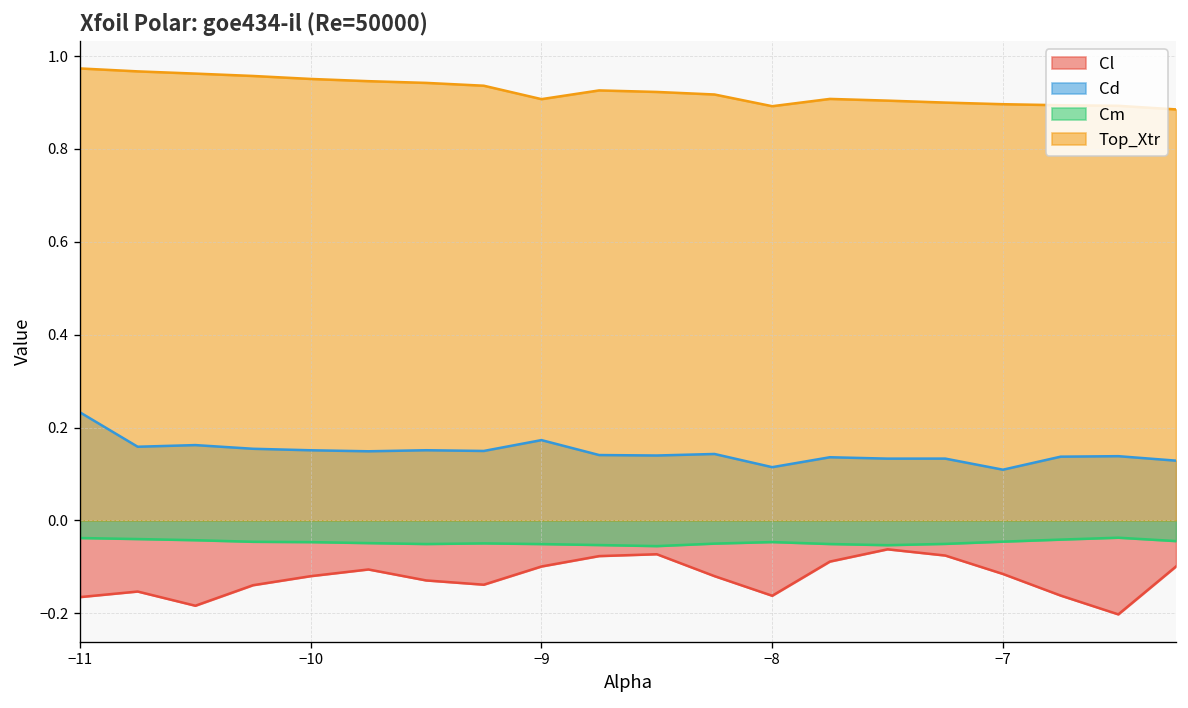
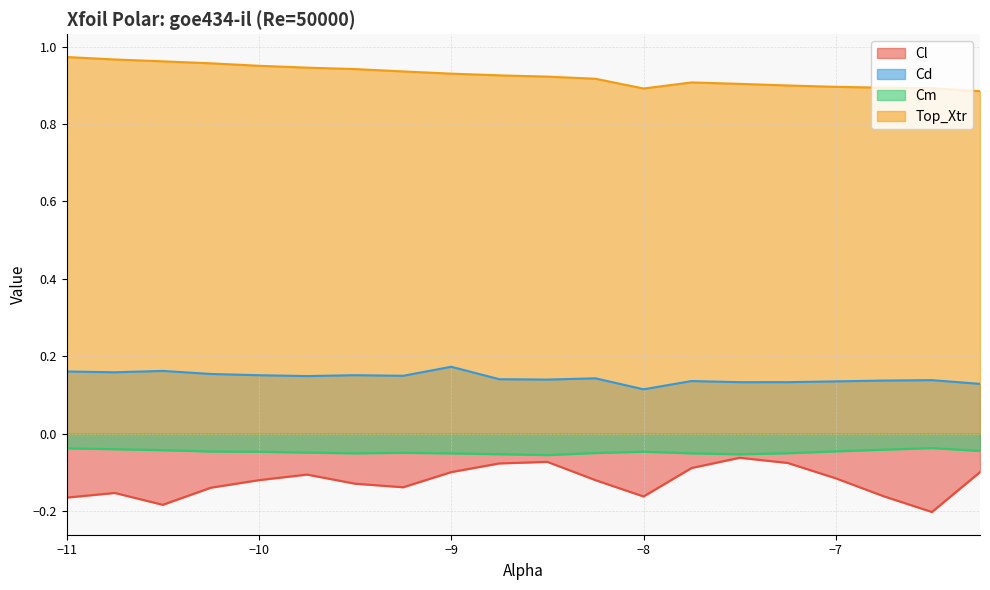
Cd, −11: 0.23 -> 0.16
Top_Xtr, −9: 0.91 -> 0.93
Cd, −7: 0.11 -> 0.14
